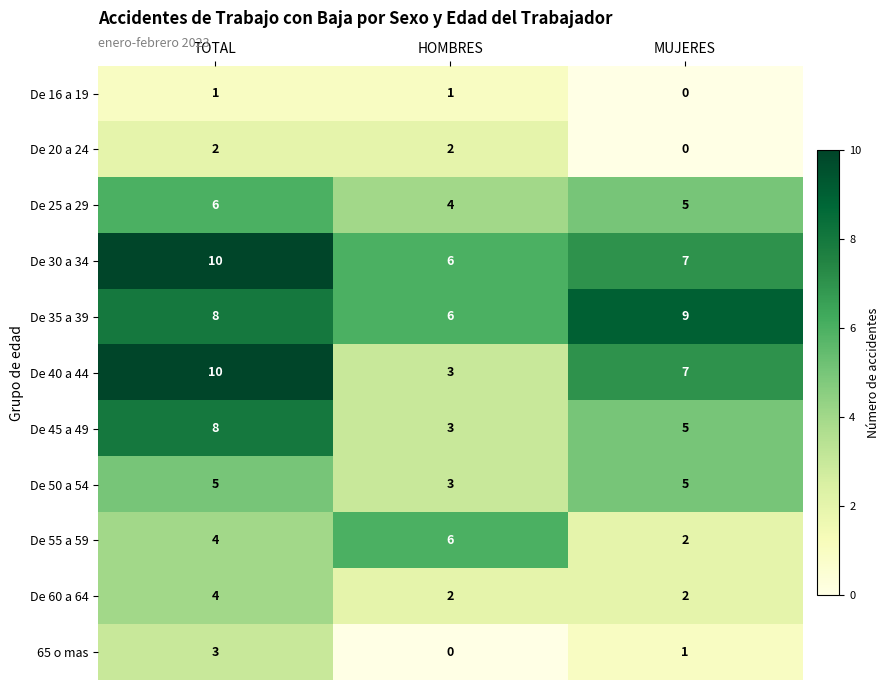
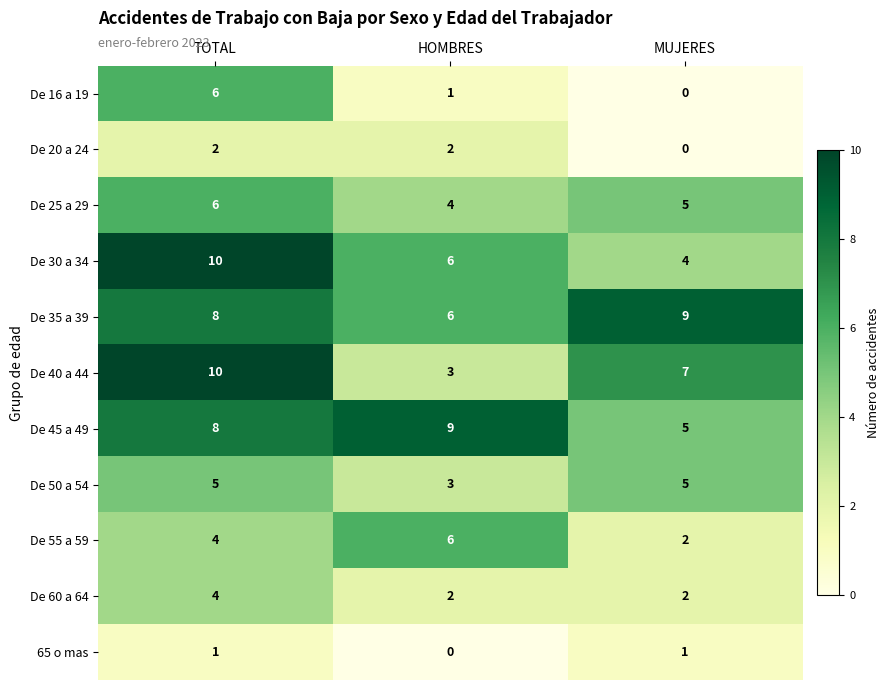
De 16 a 19, TOTAL: 1 -> 6
De 30 a 34, MUJERES: 7 -> 4
De 45 a 49, HOMBRES: 3 -> 9
65 o mas, TOTAL: 3 -> 1
